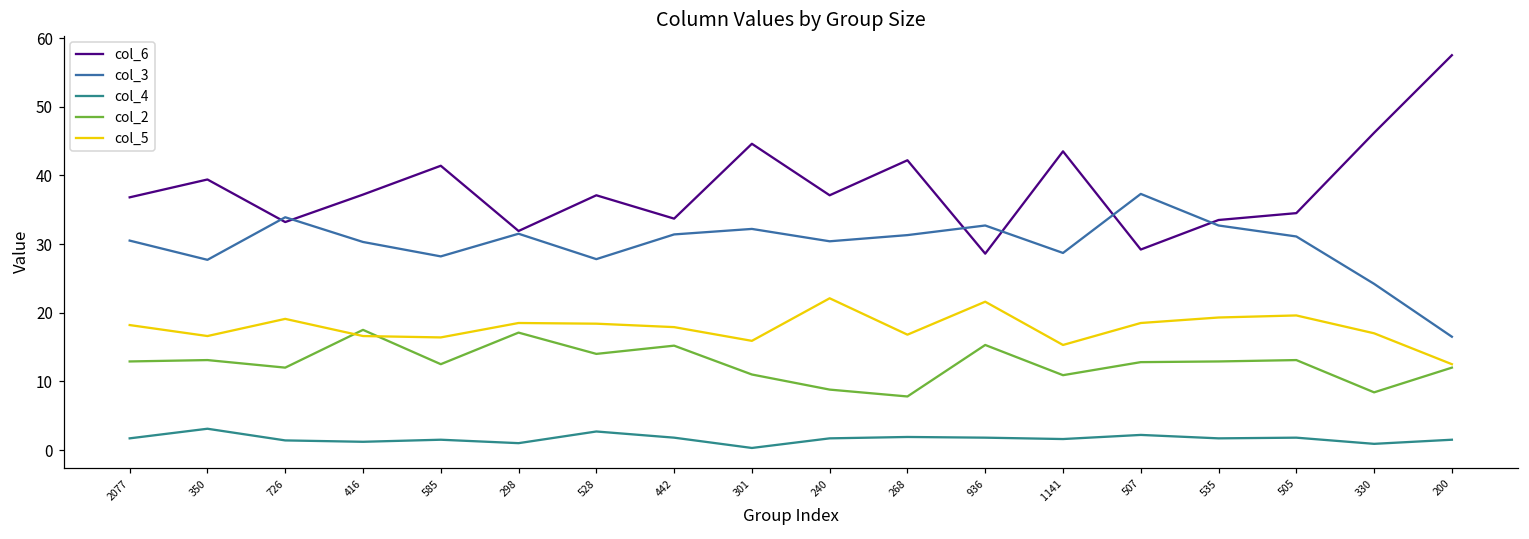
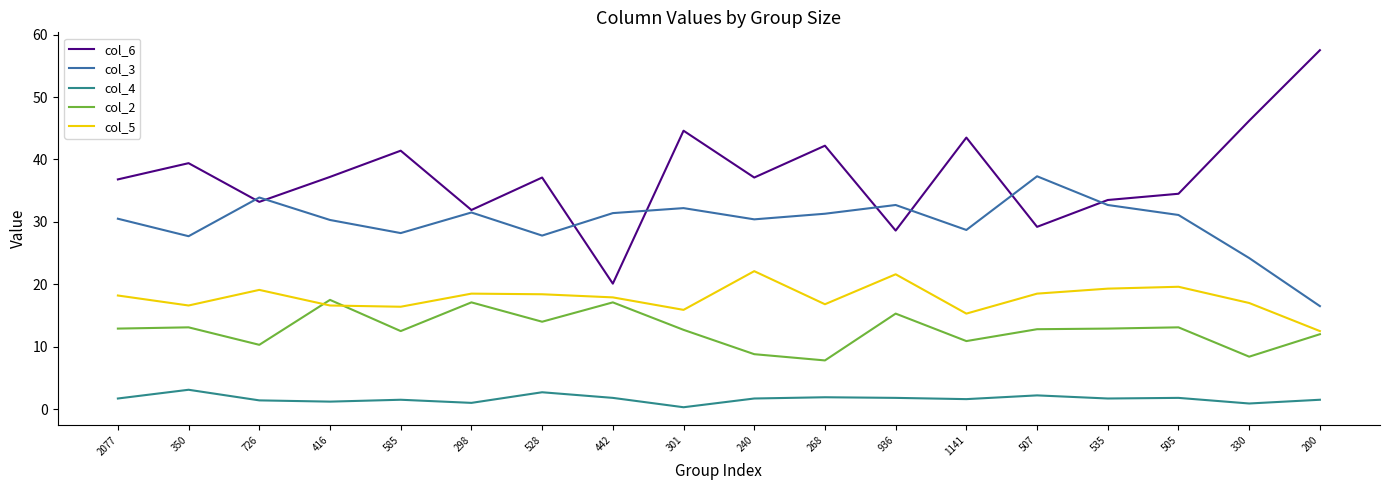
col_2, 726: 12 -> 10
col_6, 442: 34 -> 20
col_2, 442: 15 -> 17
col_2, 301: 11 -> 13
